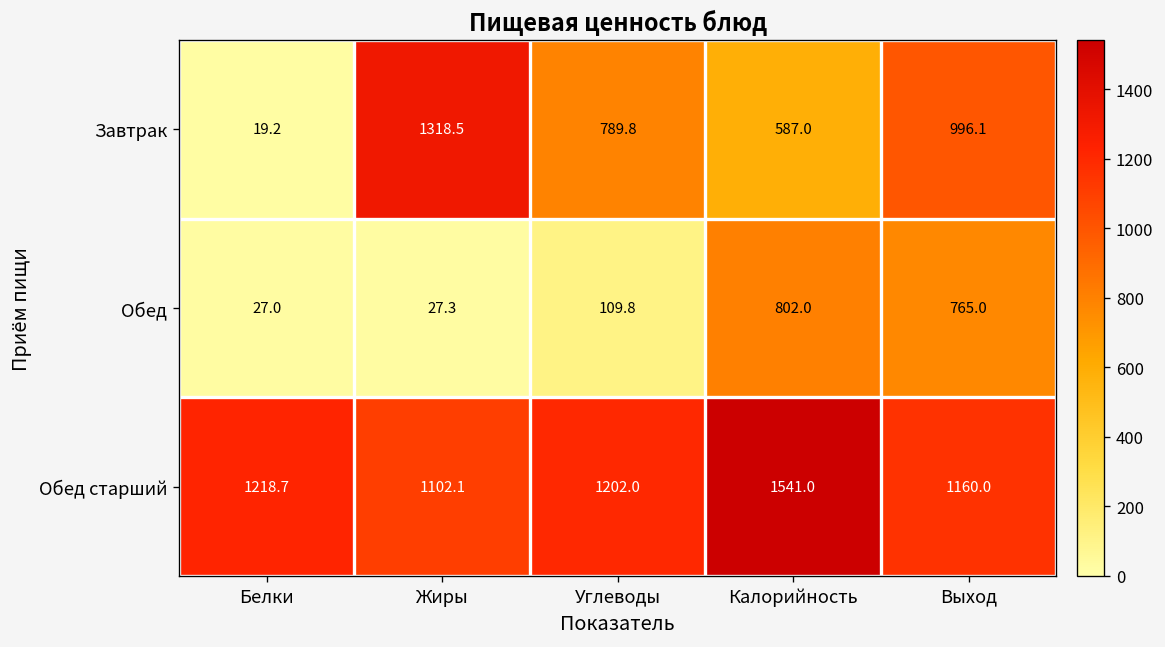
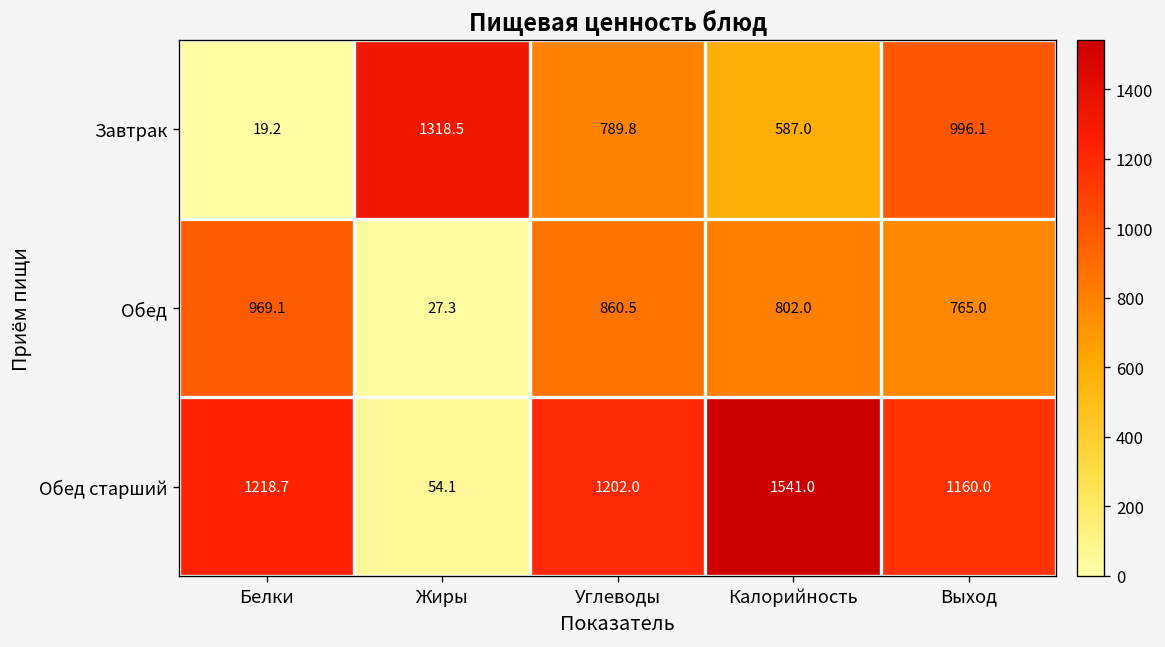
Обед, Белки: 27.0 -> 969.1
Обед, Углеводы: 109.8 -> 860.5
Обед старший, Жиры: 1102.1 -> 54.1
